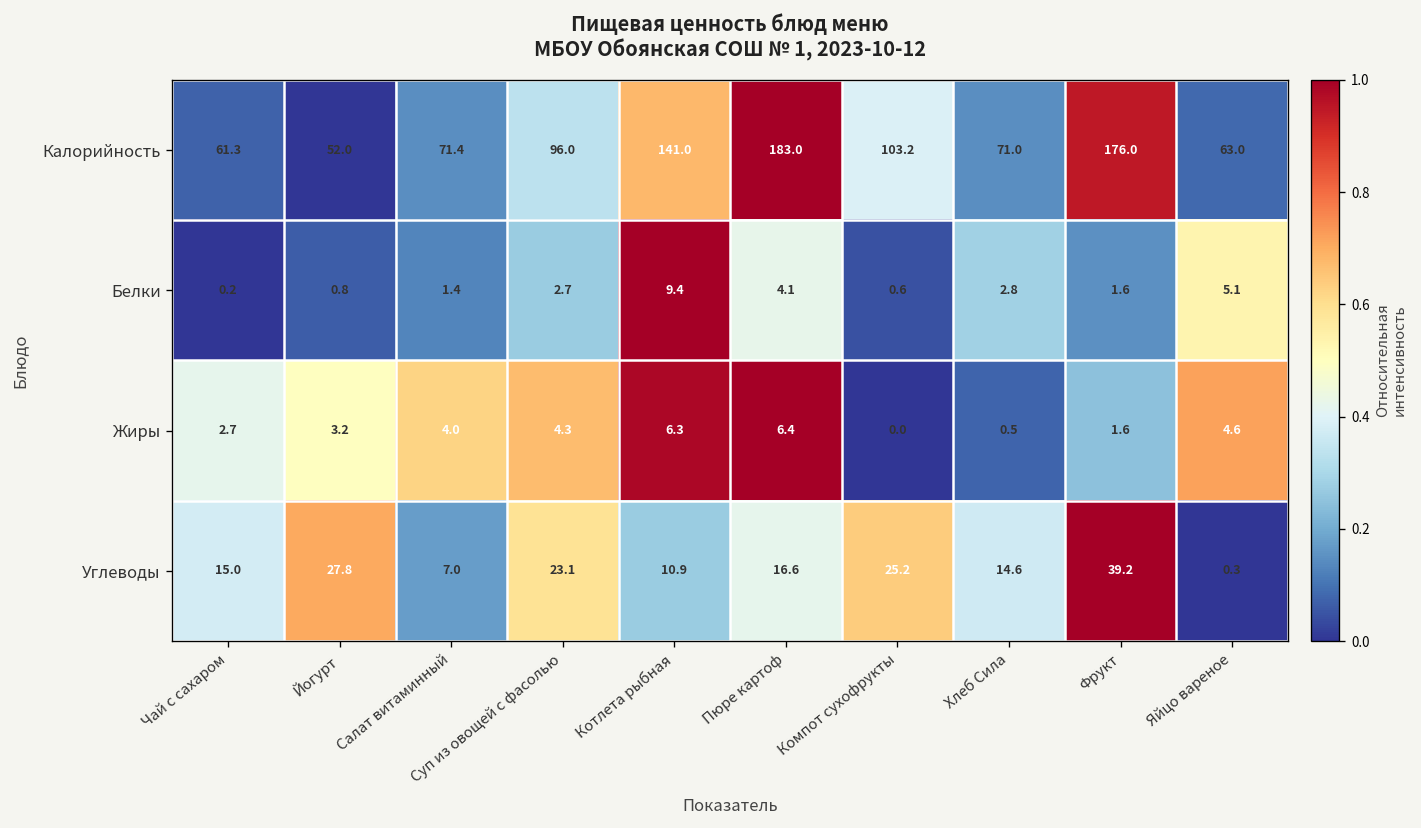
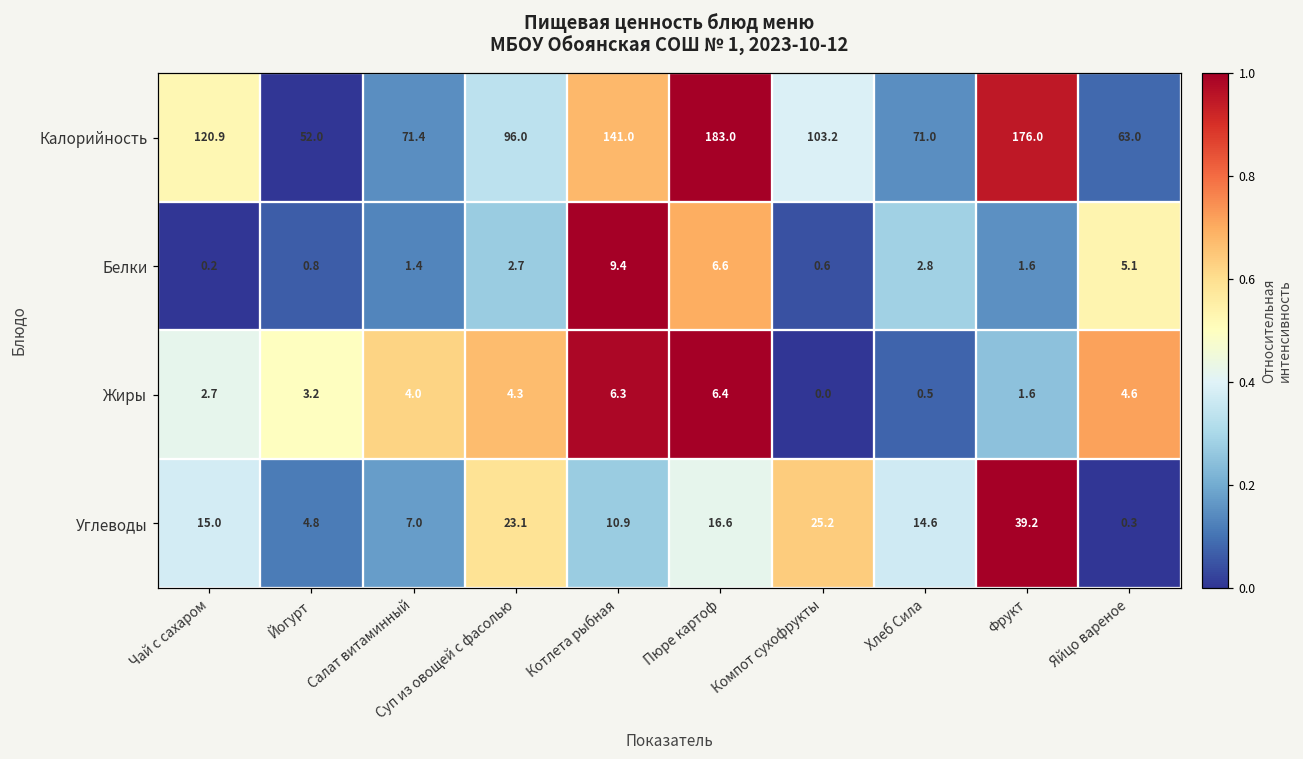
Калорийность, Чай с сахаром: 61.3 -> 120.9
Белки, Пюре картоф: 4.1 -> 6.6
Углеводы, Йогурт: 27.8 -> 4.8
